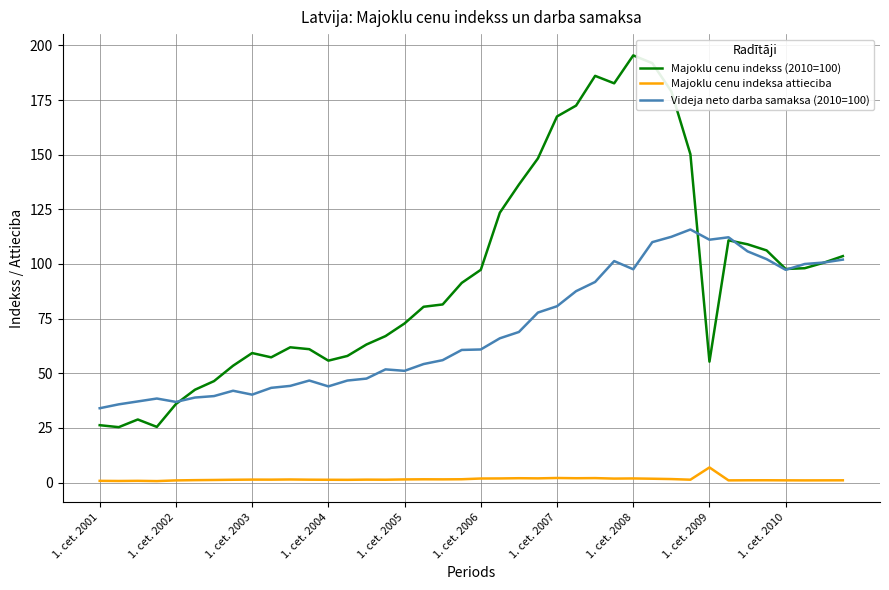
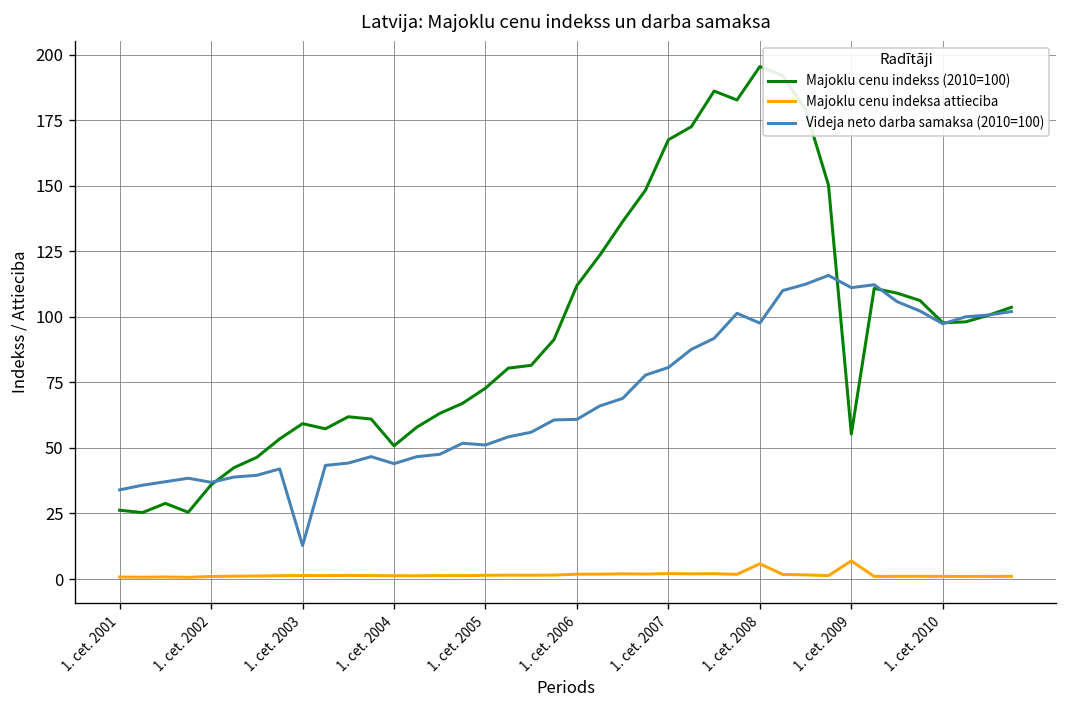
Videja neto darba samaksa (2010=100), 1. cet. 2003: 40 -> 13
Majoklu cenu indekss (2010=100), 1. cet. 2004: 56 -> 51
Majoklu cenu indekss (2010=100), 1. cet. 2006: 97 -> 112
Majoklu cenu indeksa attieciba, 1. cet. 2008: 2 -> 6
